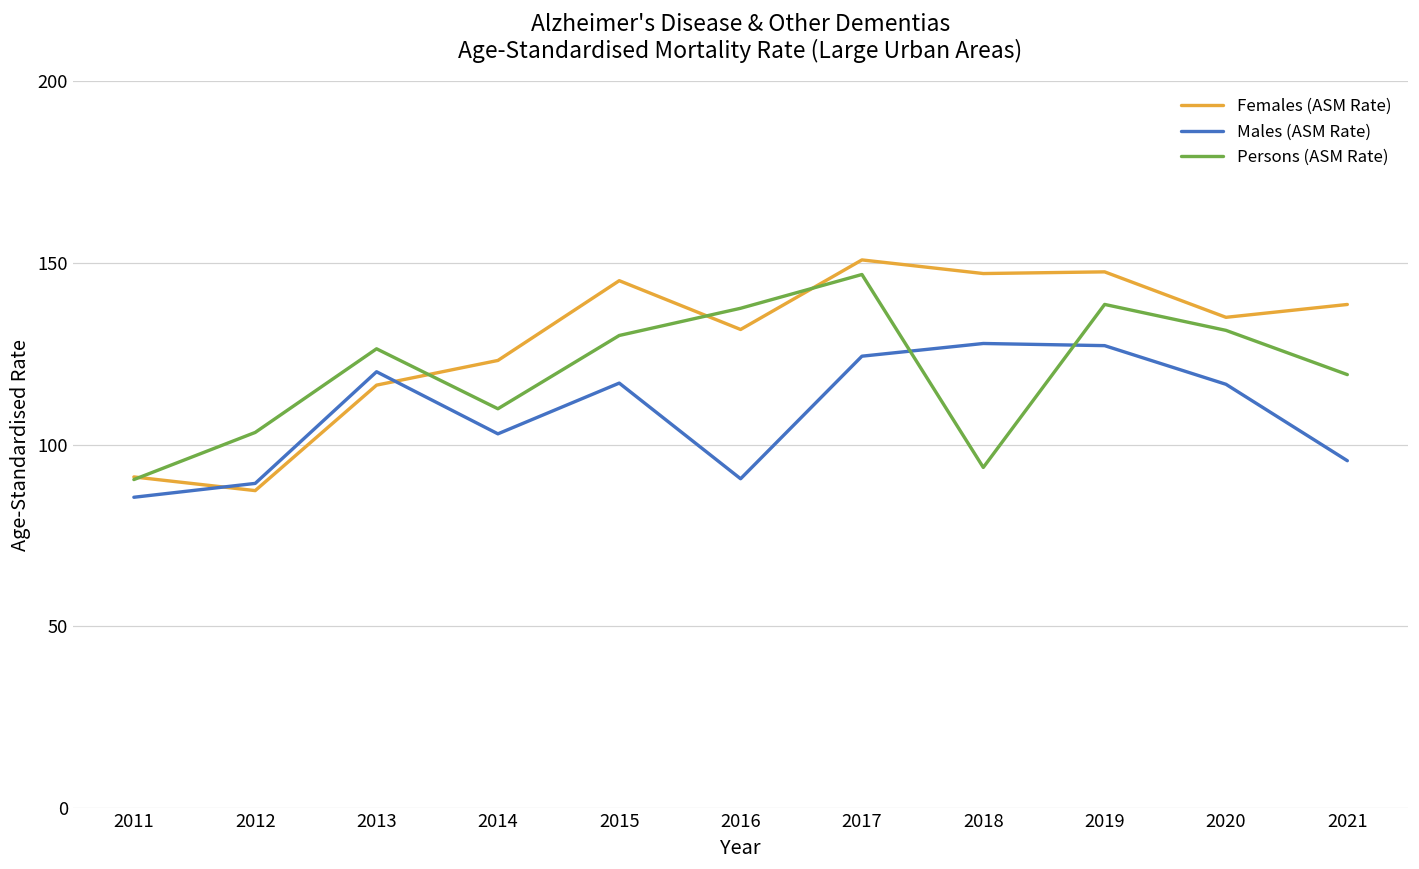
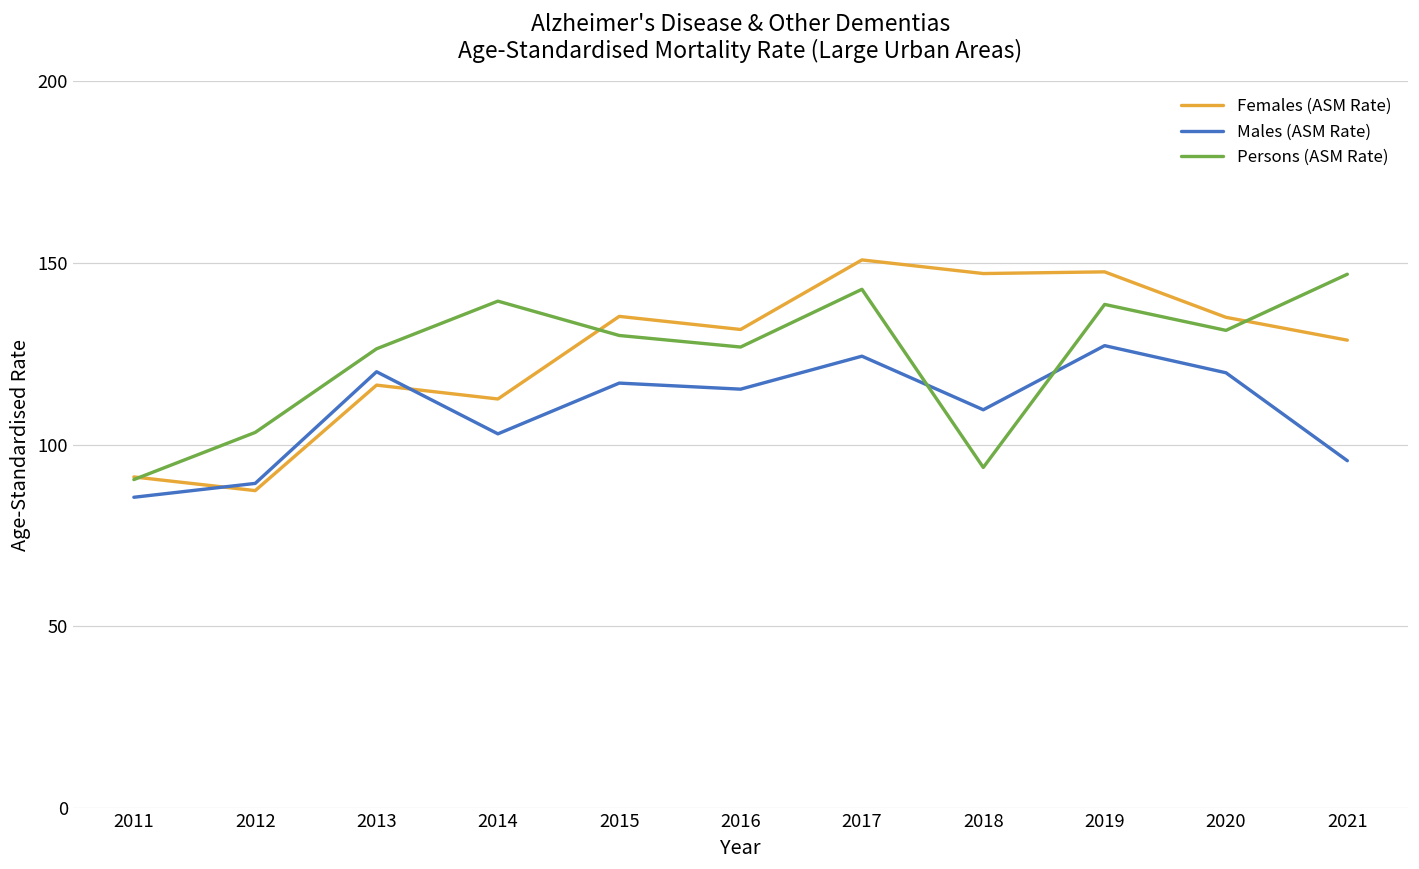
Females (ASM Rate), 2014: 123 -> 113
Persons (ASM Rate), 2014: 110 -> 140
Females (ASM Rate), 2015: 145 -> 135
Males (ASM Rate), 2016: 91 -> 115
Persons (ASM Rate), 2016: 138 -> 127
Persons (ASM Rate), 2017: 147 -> 143
Males (ASM Rate), 2018: 128 -> 110
Males (ASM Rate), 2020: 117 -> 120
Females (ASM Rate), 2021: 139 -> 129
Persons (ASM Rate), 2021: 119 -> 147
